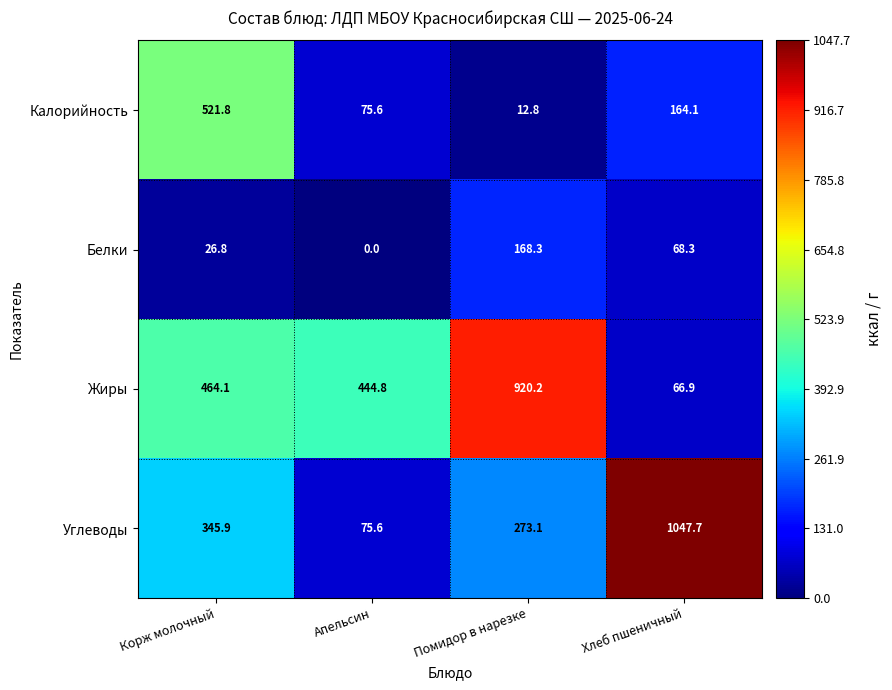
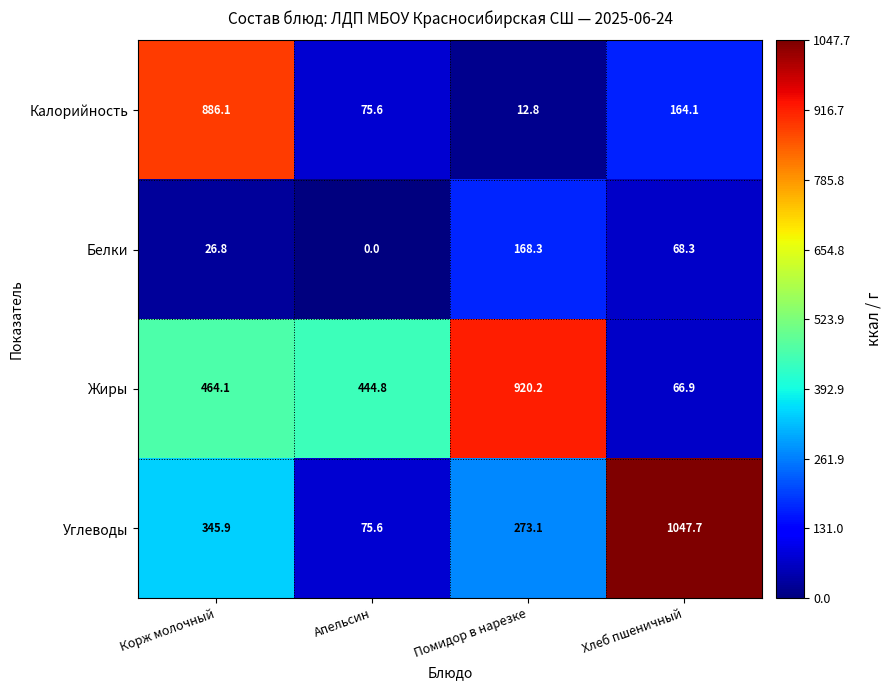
Калорийность, Корж молочный: 521.8 -> 886.1
